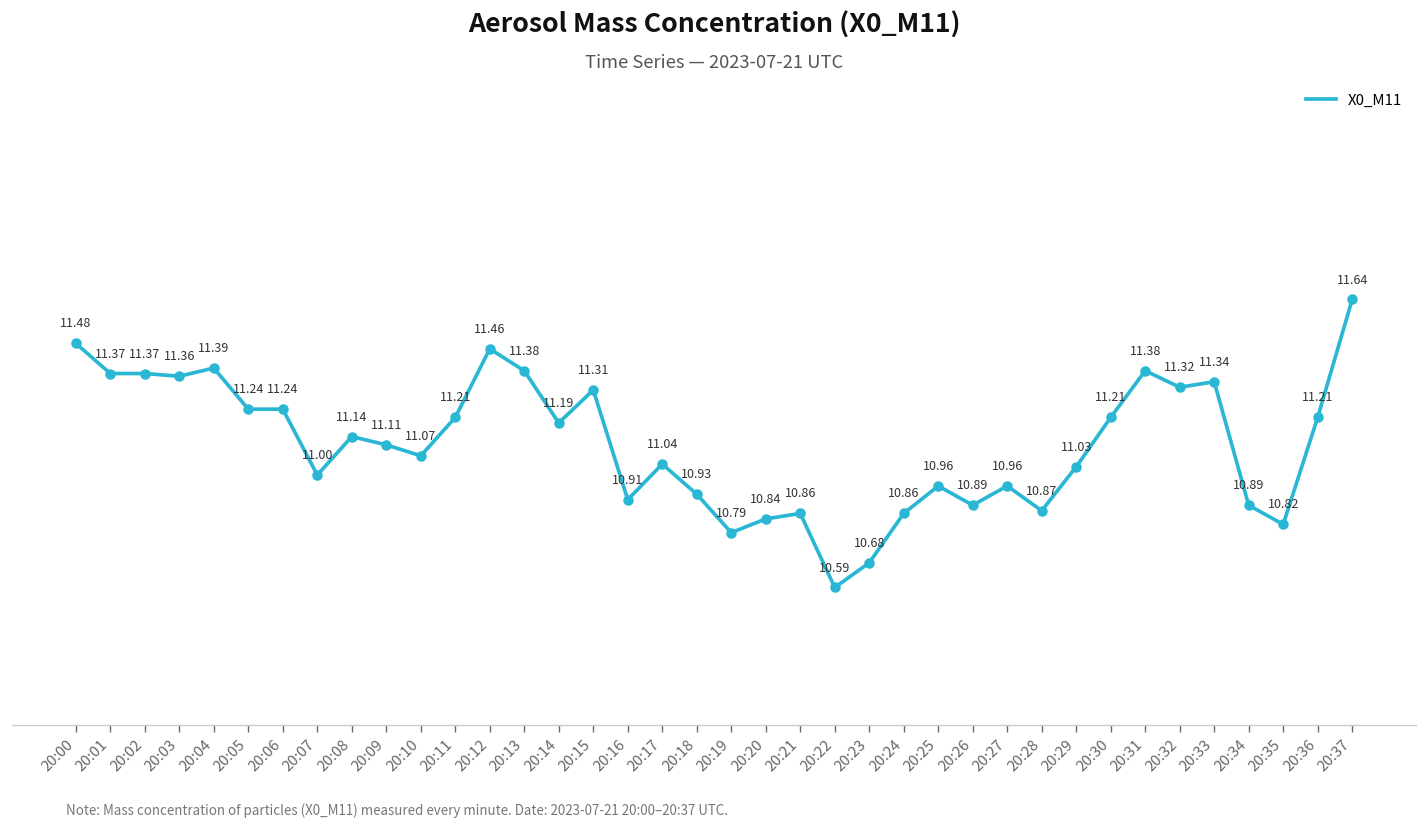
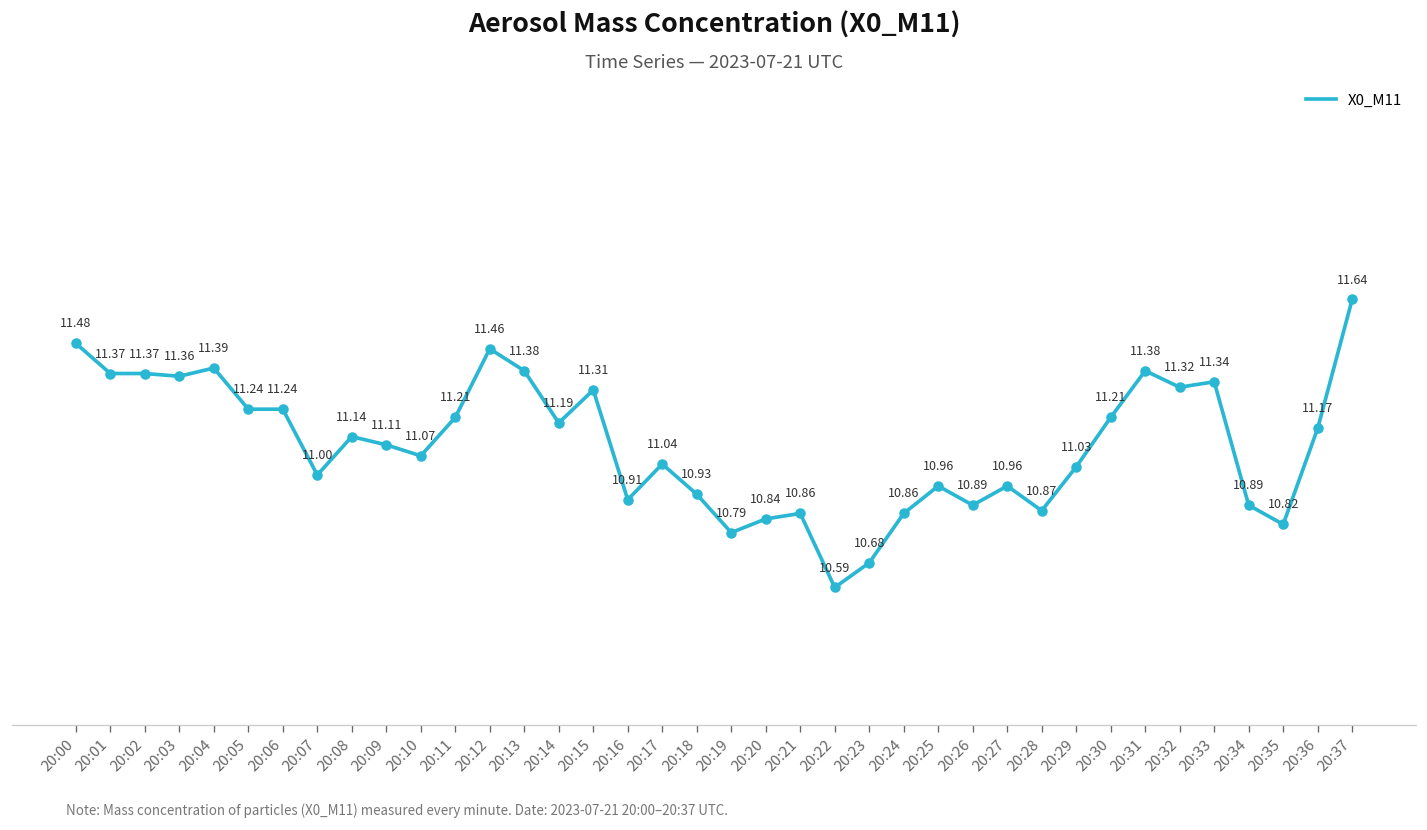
20:36: 11.21 -> 11.17
